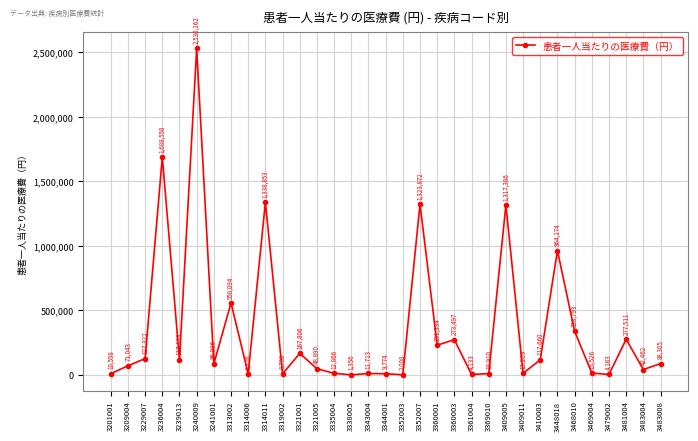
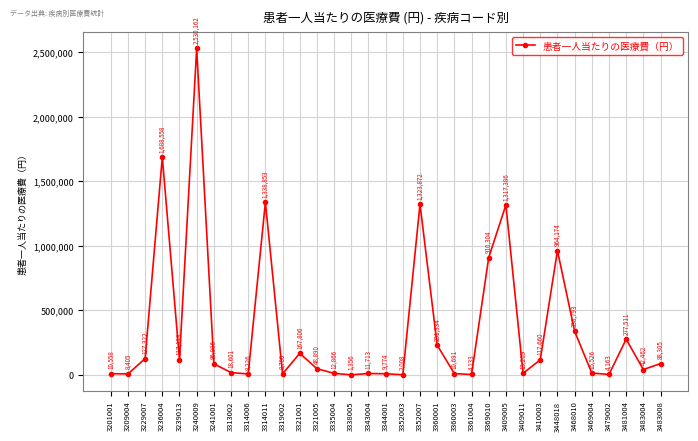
3209004: 71,043 -> 8,405
3313002: 558,094 -> 18,601
3360003: 273,497 -> 10,691
3369010: 10,910 -> 910,304
